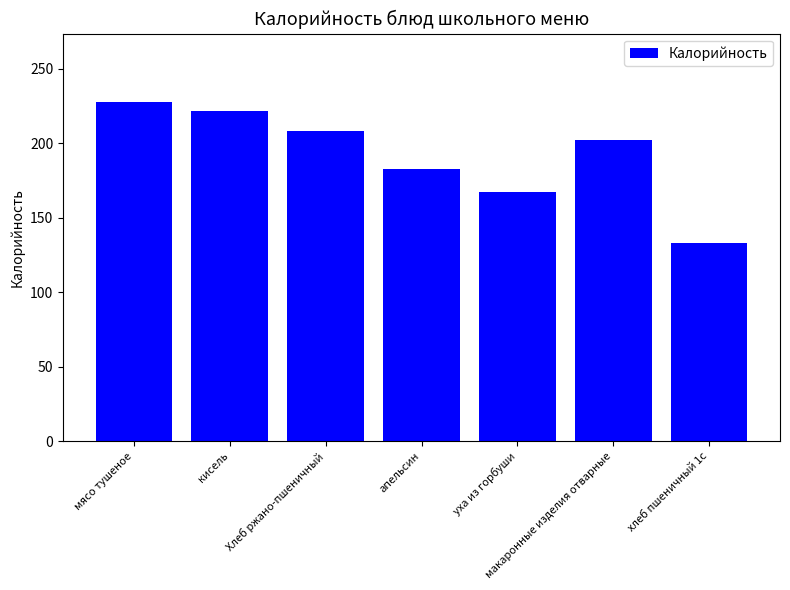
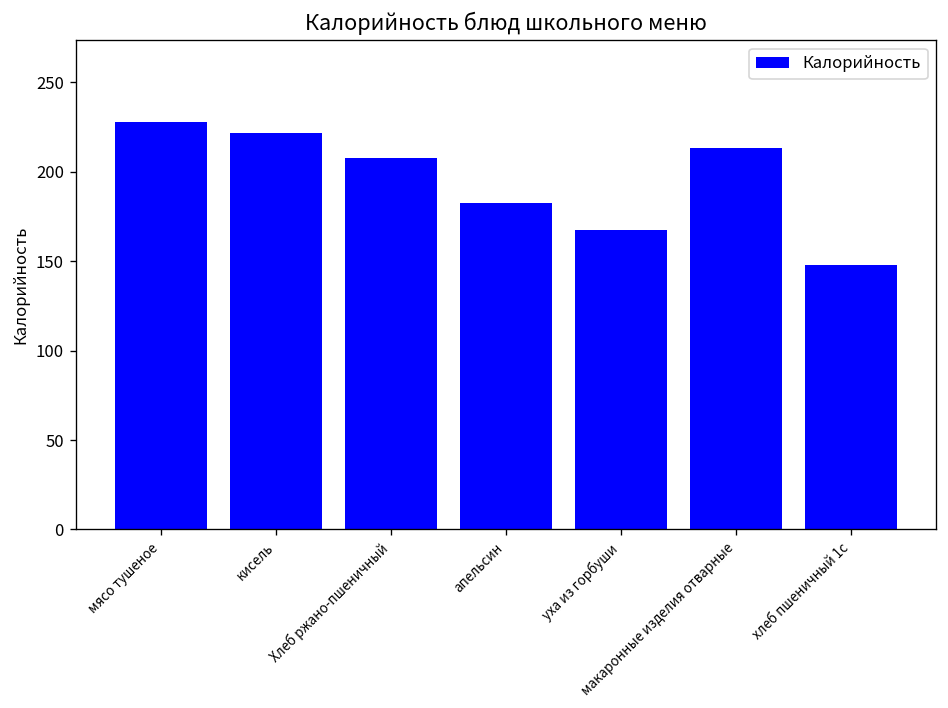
макаронные изделия отварные: 202 -> 213
хлеб пшеничный 1с: 133 -> 148
